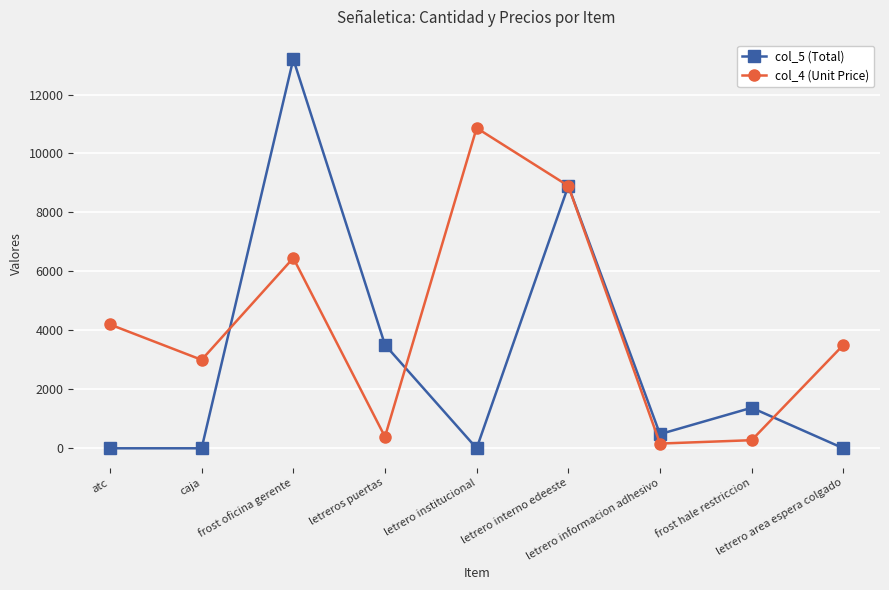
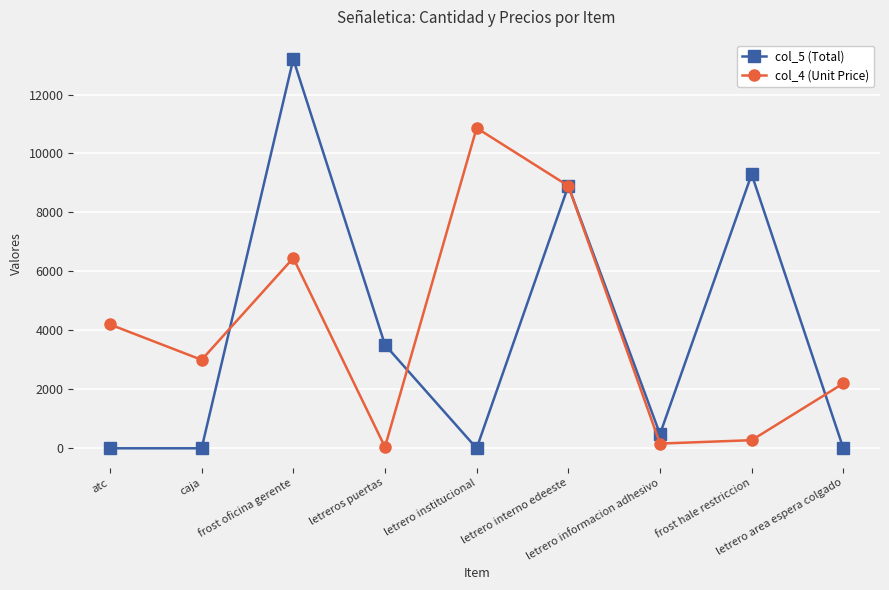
col_4 (Unit Price), letreros puertas: 400 -> 0
col_5 (Total), frost hale restriccion: 1400 -> 9300
col_4 (Unit Price), letrero area espera colgado: 3500 -> 2200
